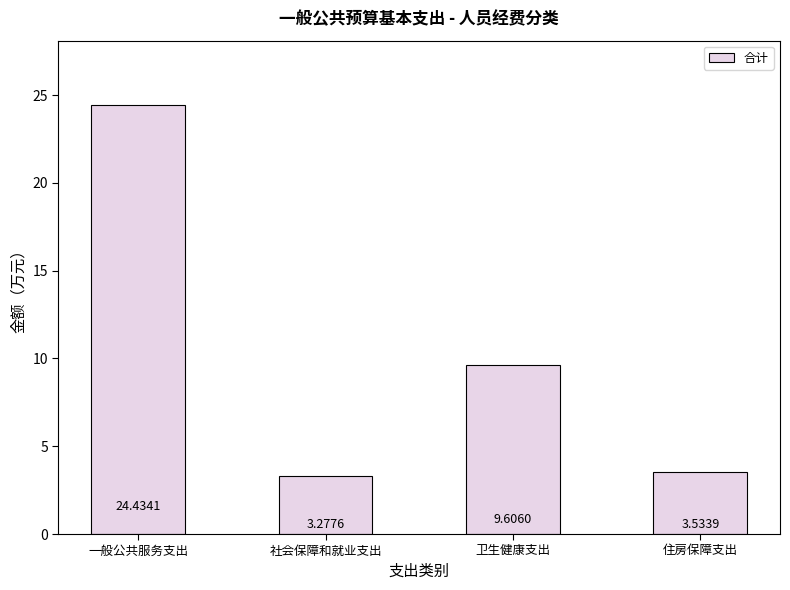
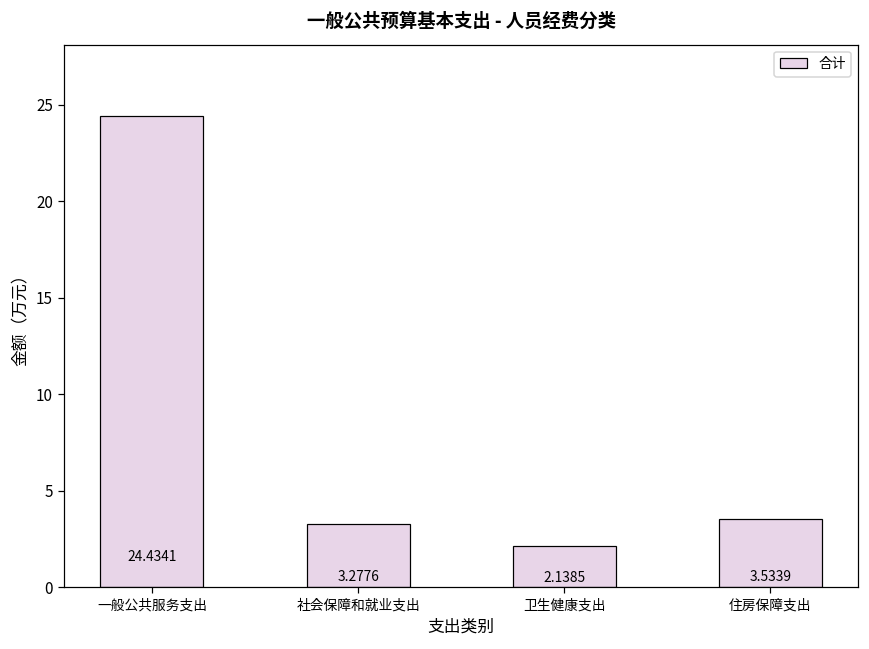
卫生健康支出: 9.6060 -> 2.1385
